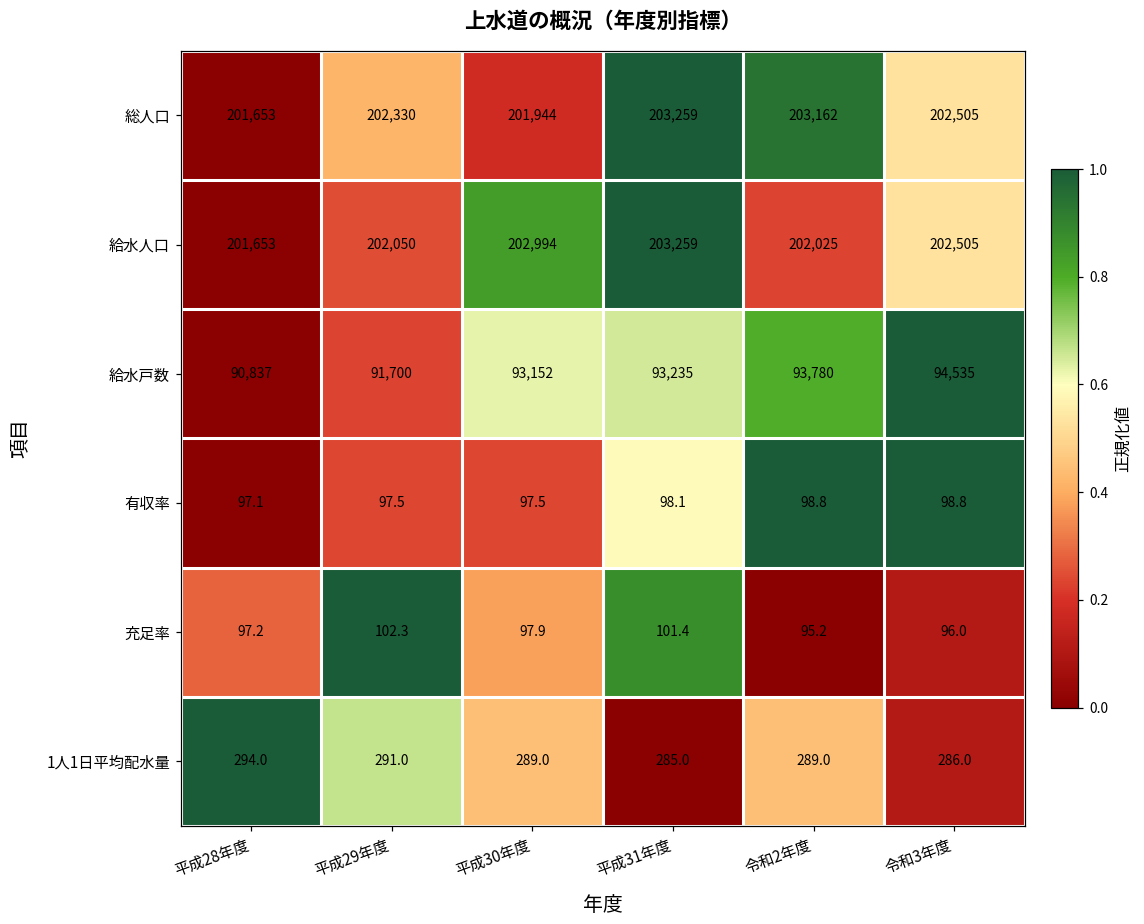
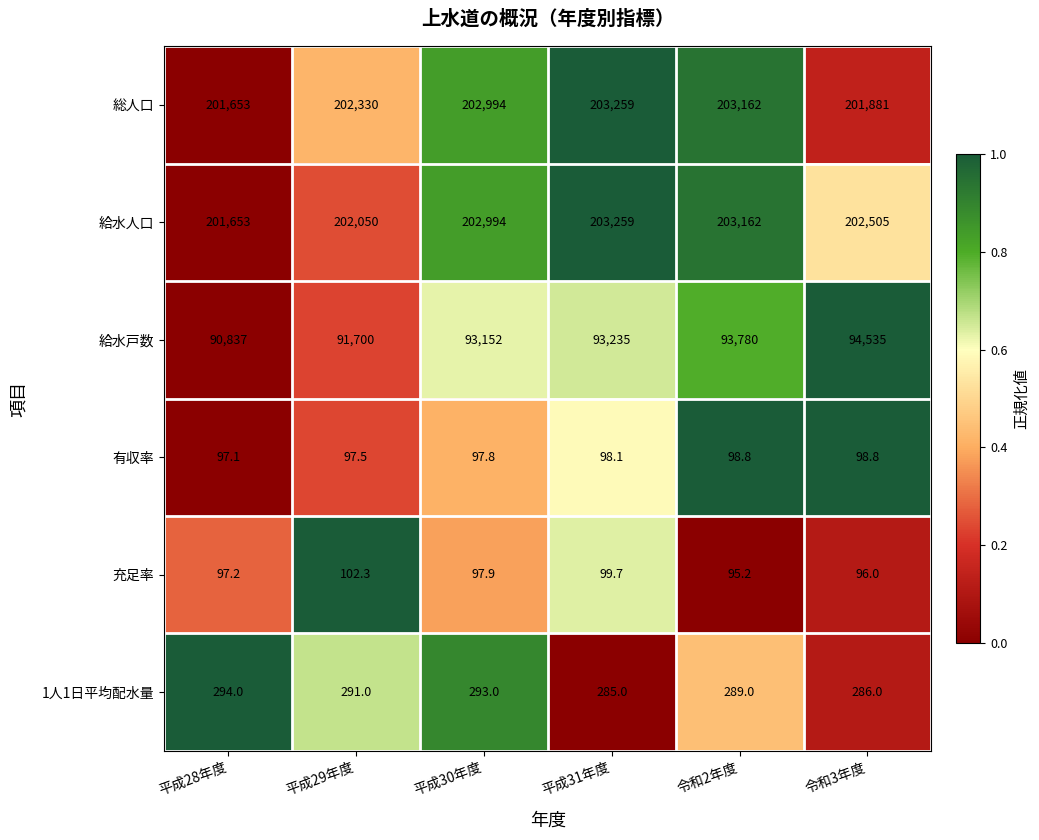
総人口, 平成30年度: 201,944 -> 202,994
総人口, 令和3年度: 202,505 -> 201,881
給水人口, 令和2年度: 202,025 -> 203,162
有収率, 平成30年度: 97.5 -> 97.8
充足率, 平成31年度: 101.4 -> 99.7
1人1日平均配水量, 平成30年度: 289.0 -> 293.0
